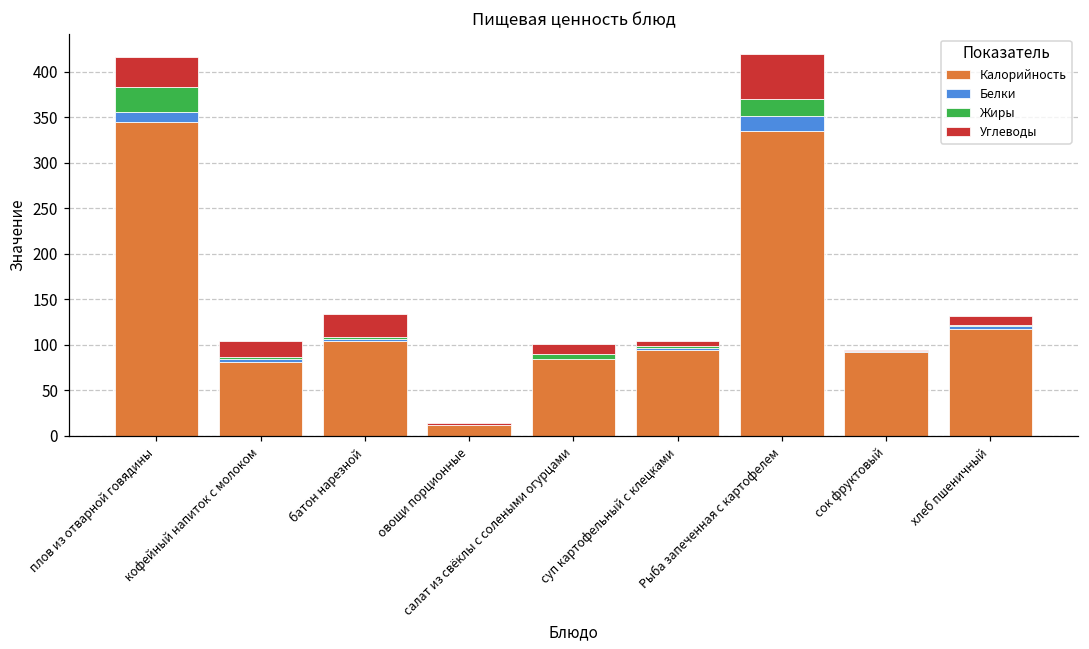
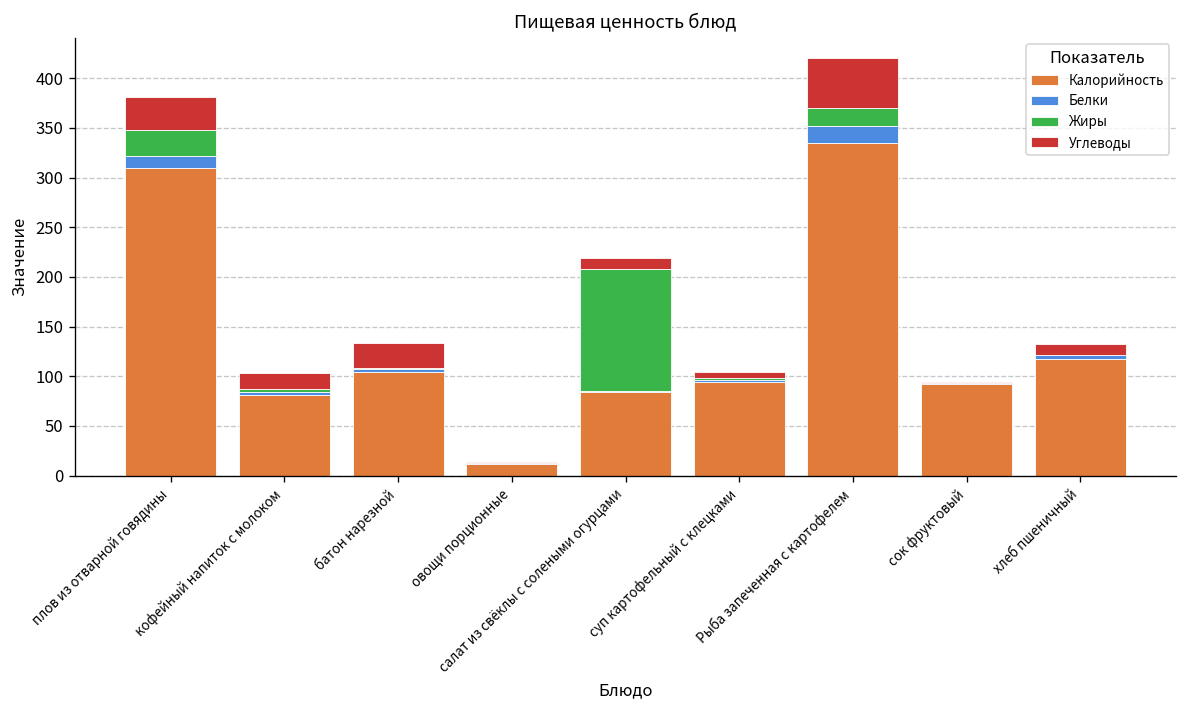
Калорийность, плов из отварной говядины: 350 -> 310
Жиры, салат из свёклы с солеными огурцами: 10 -> 120
